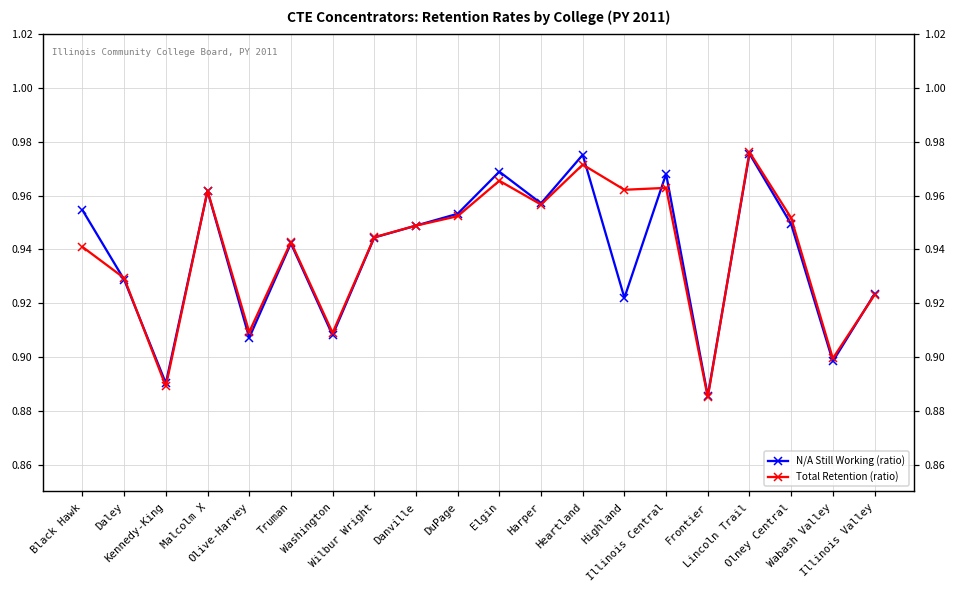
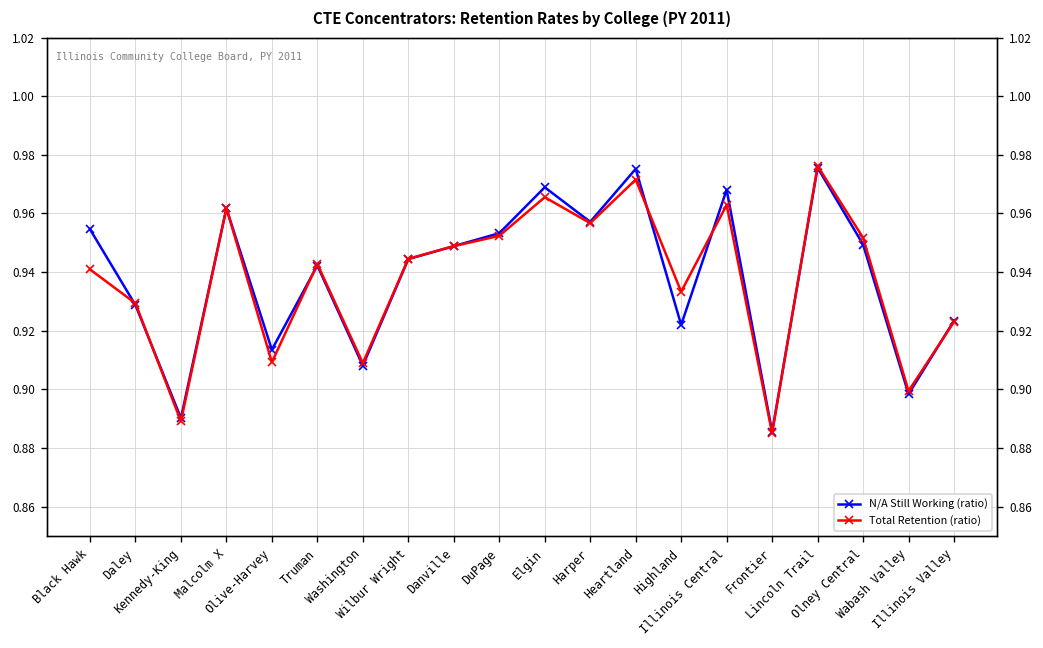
N/A Still Working (ratio), Olive-Harvey: 0.907 -> 0.914
Total Retention (ratio), Highland: 0.962 -> 0.933
